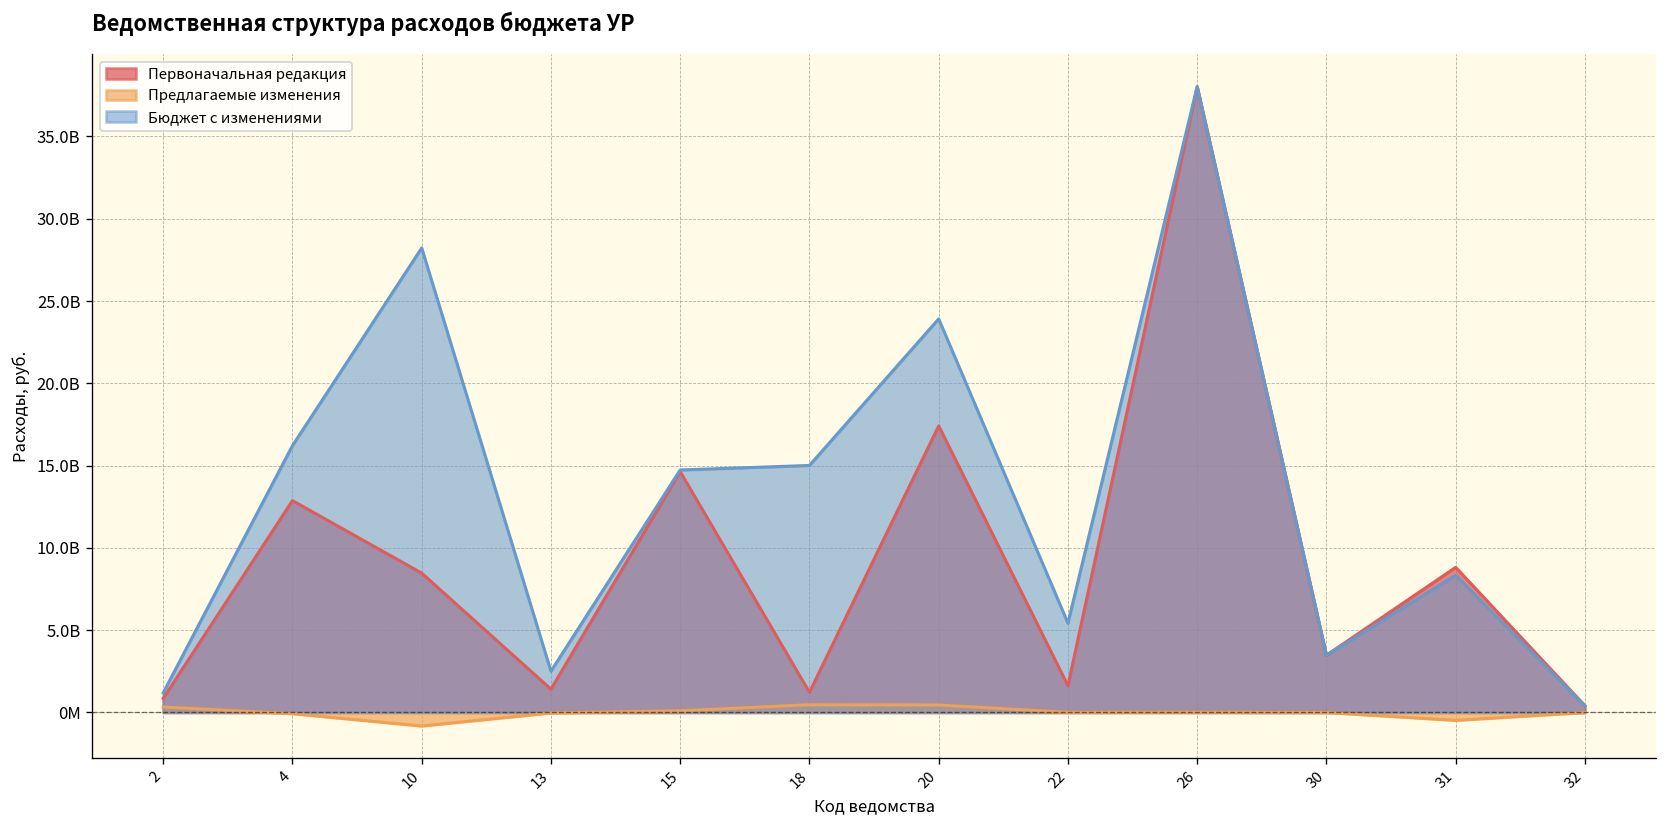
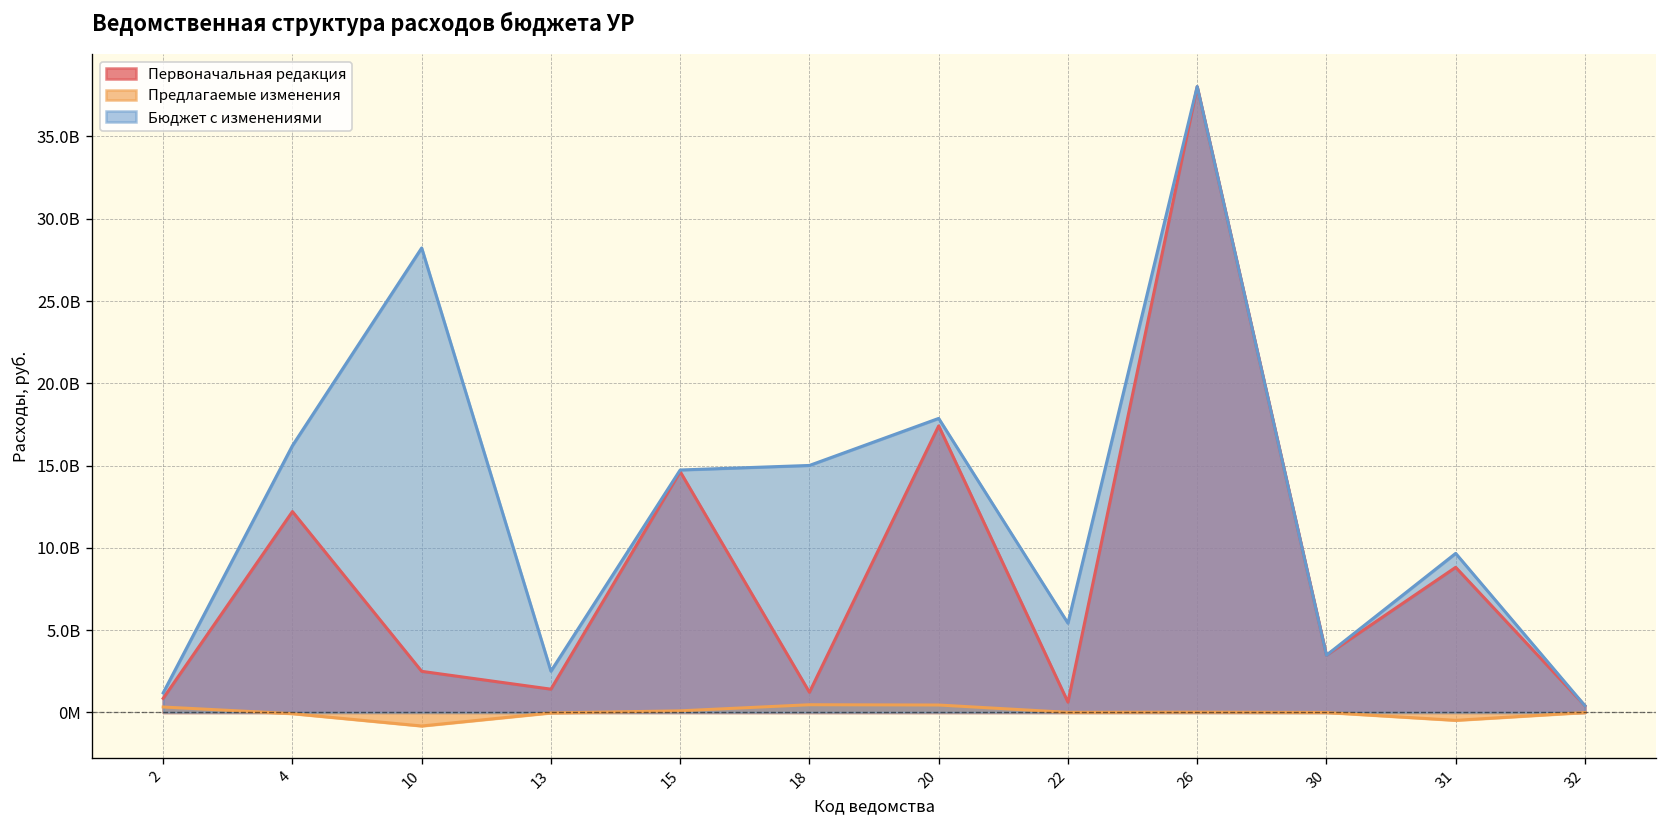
Первоначальная редакция, 4: 12900000000 -> 12200000000
Первоначальная редакция, 10: 8500000000 -> 2500000000
Бюджет с изменениями, 20: 23900000000 -> 17900000000
Первоначальная редакция, 22: 1600000000 -> 600000000
Бюджет с изменениями, 31: 8300000000 -> 9700000000
